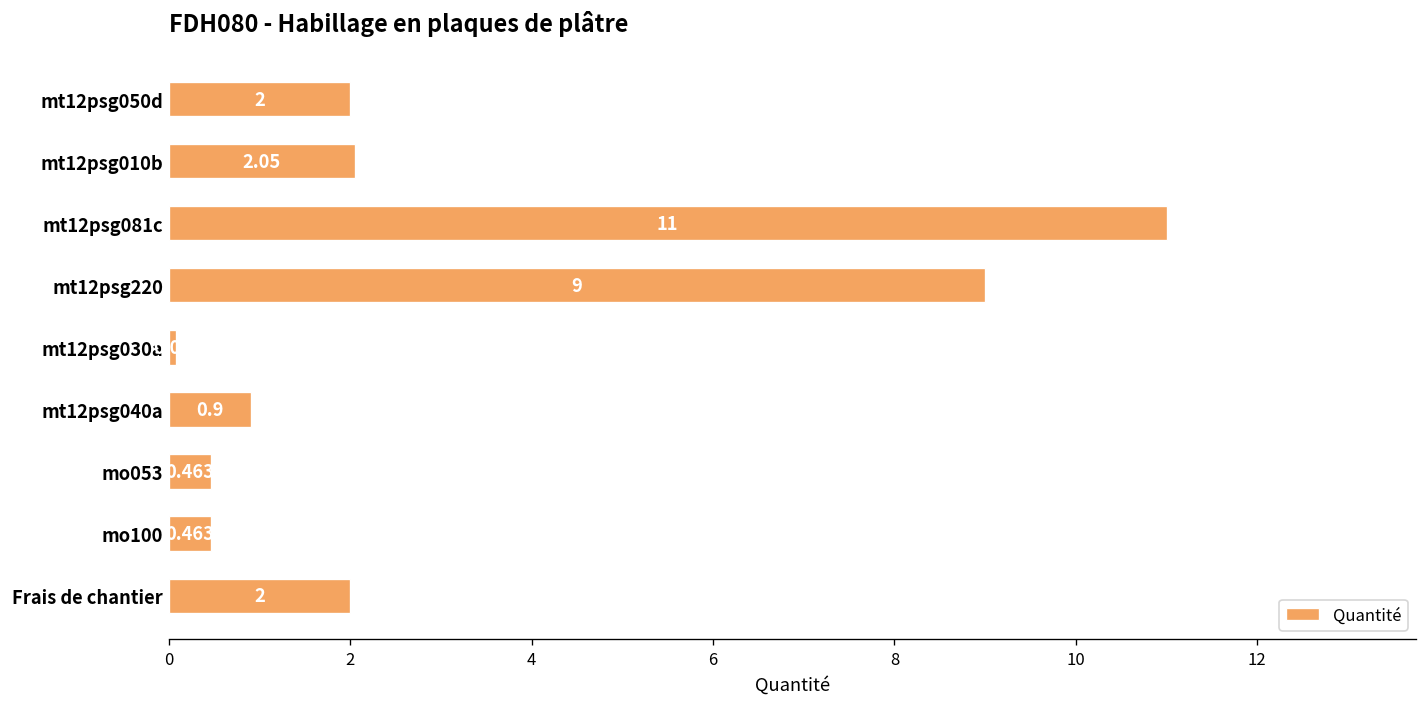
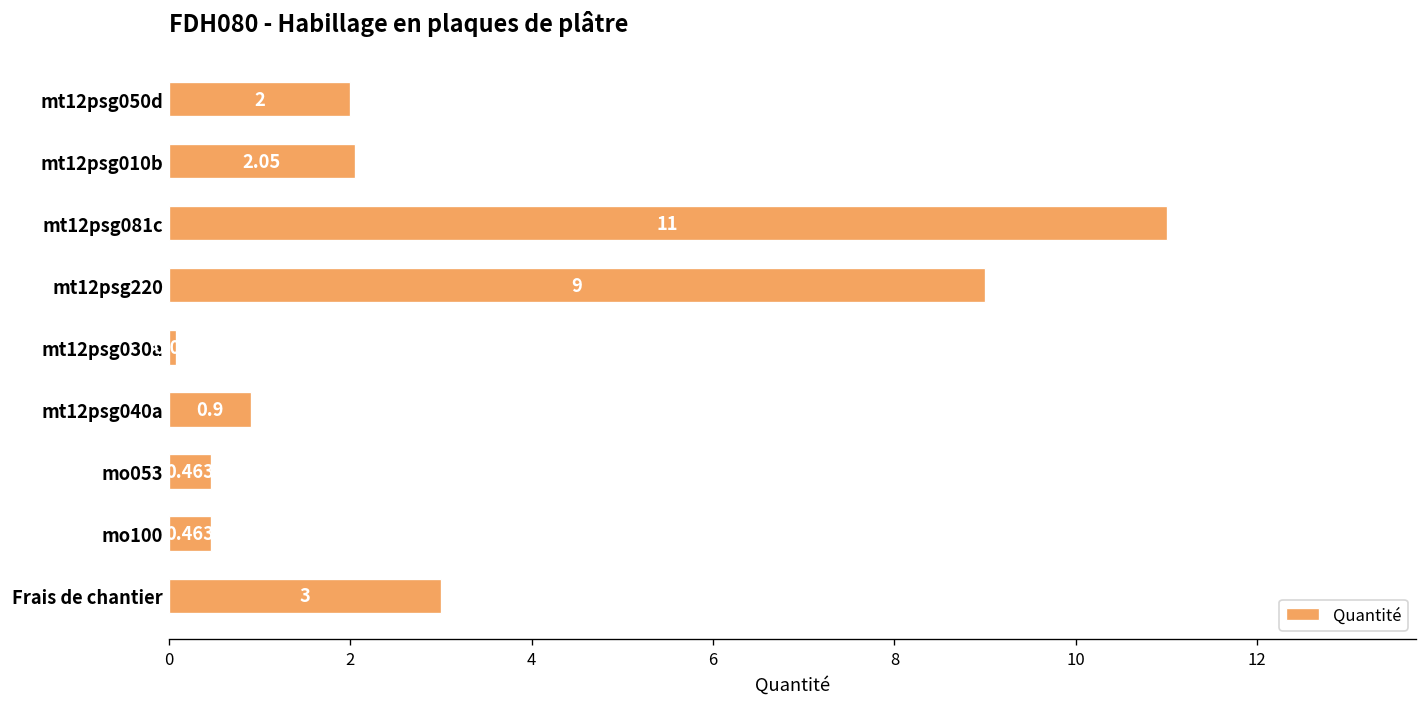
Frais de chantier: 2 -> 3
